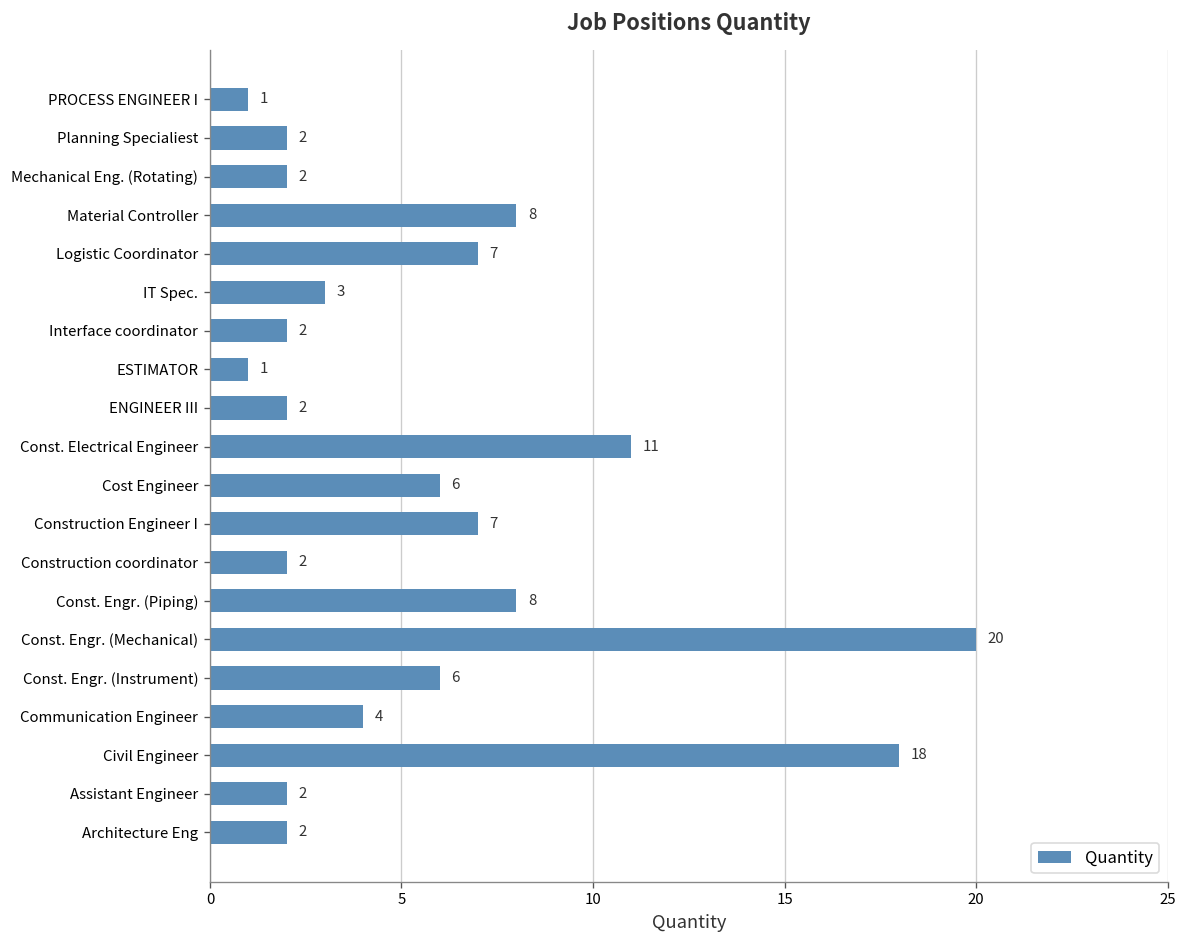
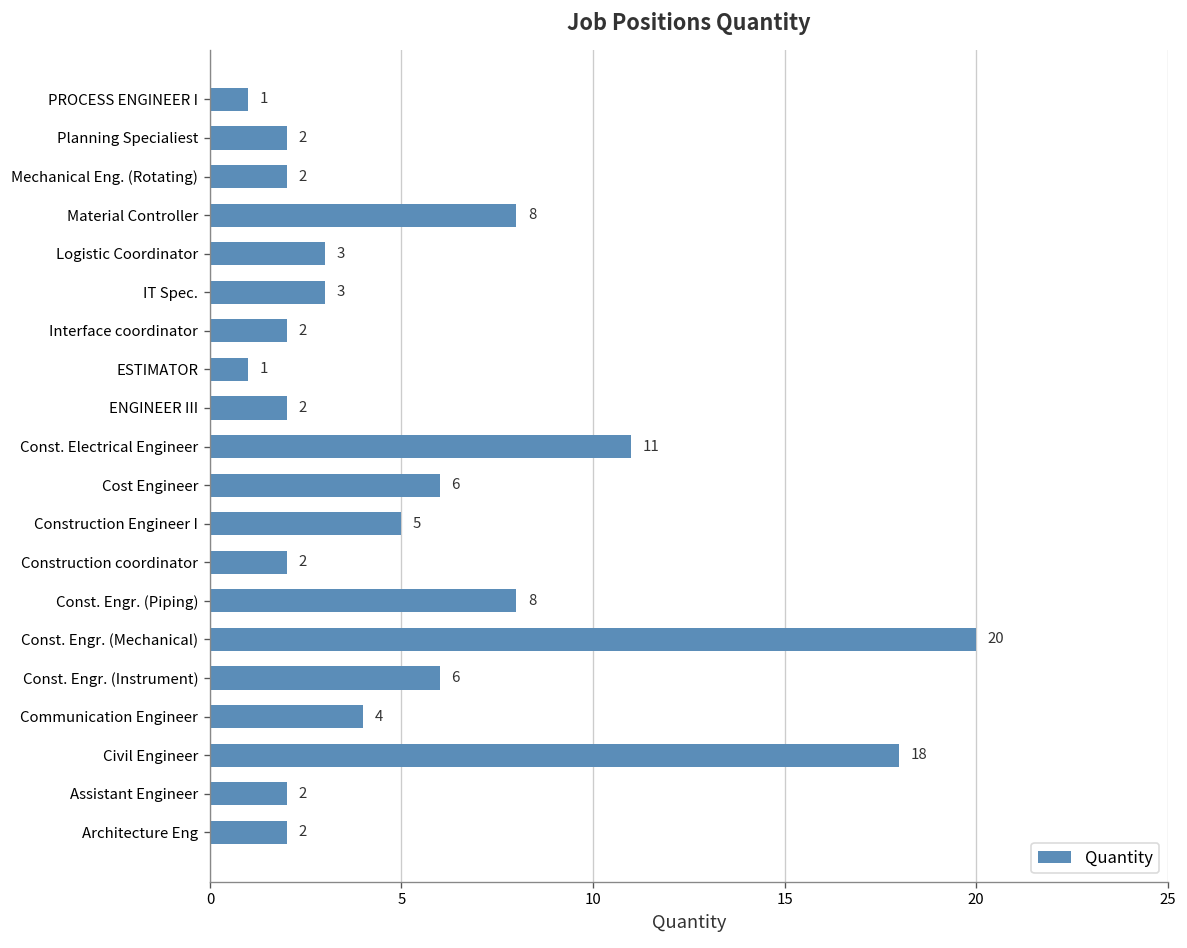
Logistic Coordinator: 7 -> 3
Construction Engineer I: 7 -> 5
